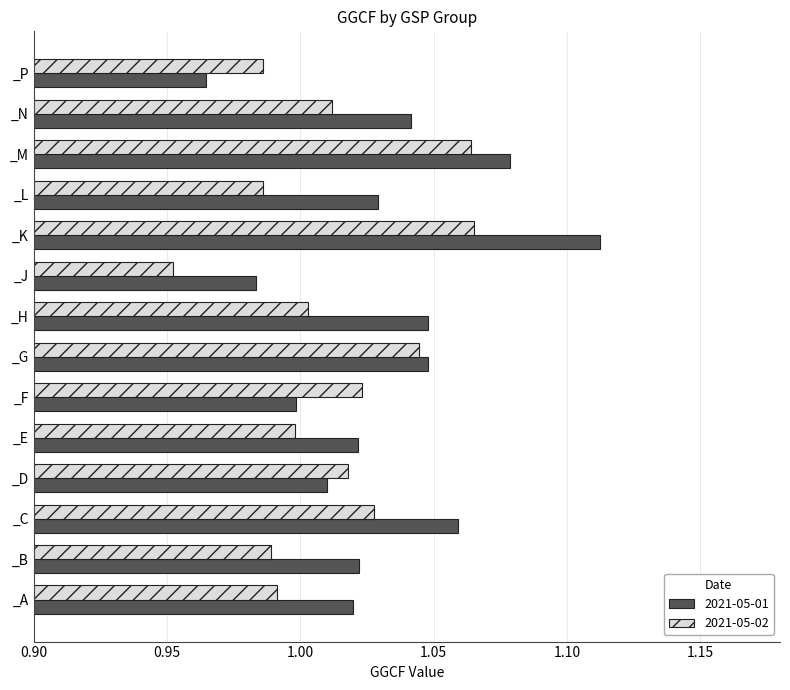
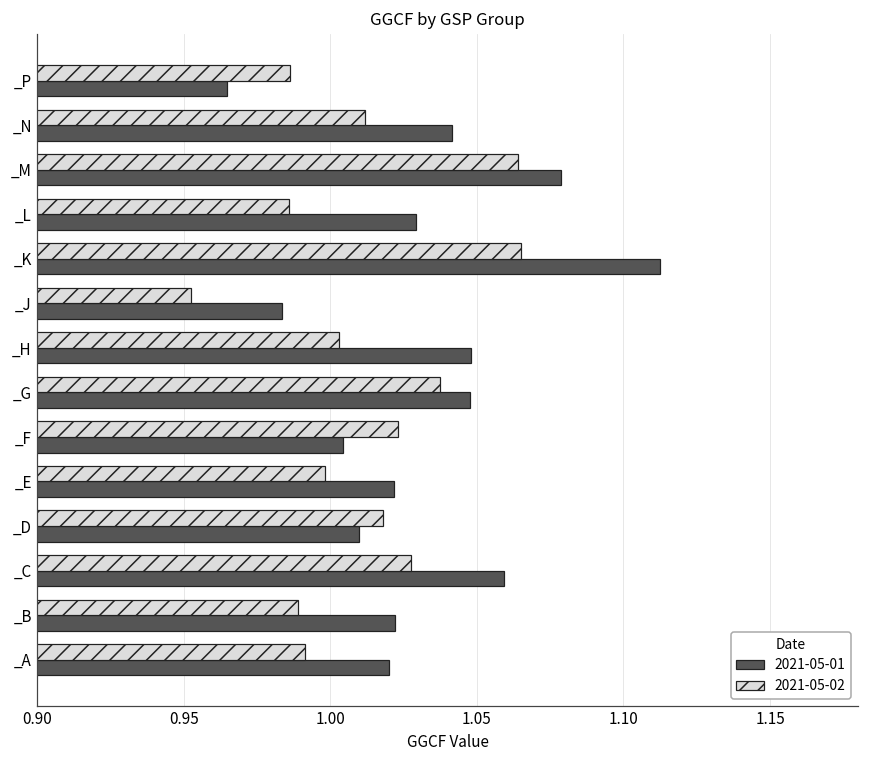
2021-05-02, _G: 1.044 -> 1.037
2021-05-01, _F: 0.999 -> 1.004
